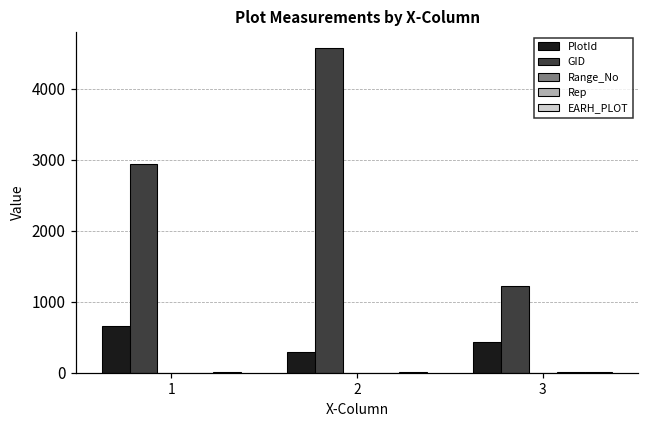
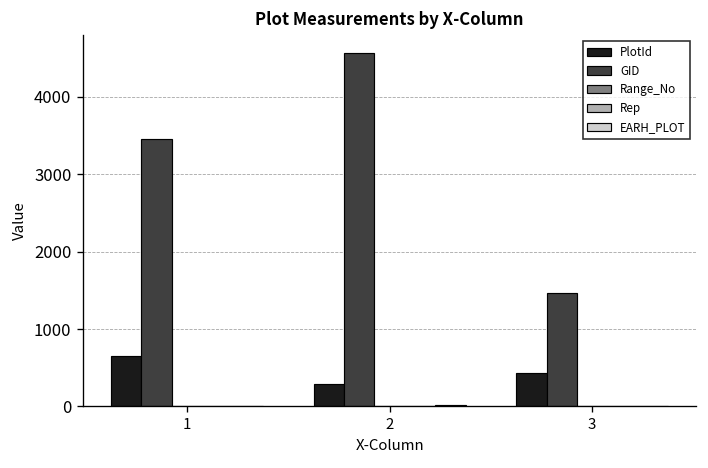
GID, 1: 2900 -> 3500
GID, 3: 1200 -> 1500
